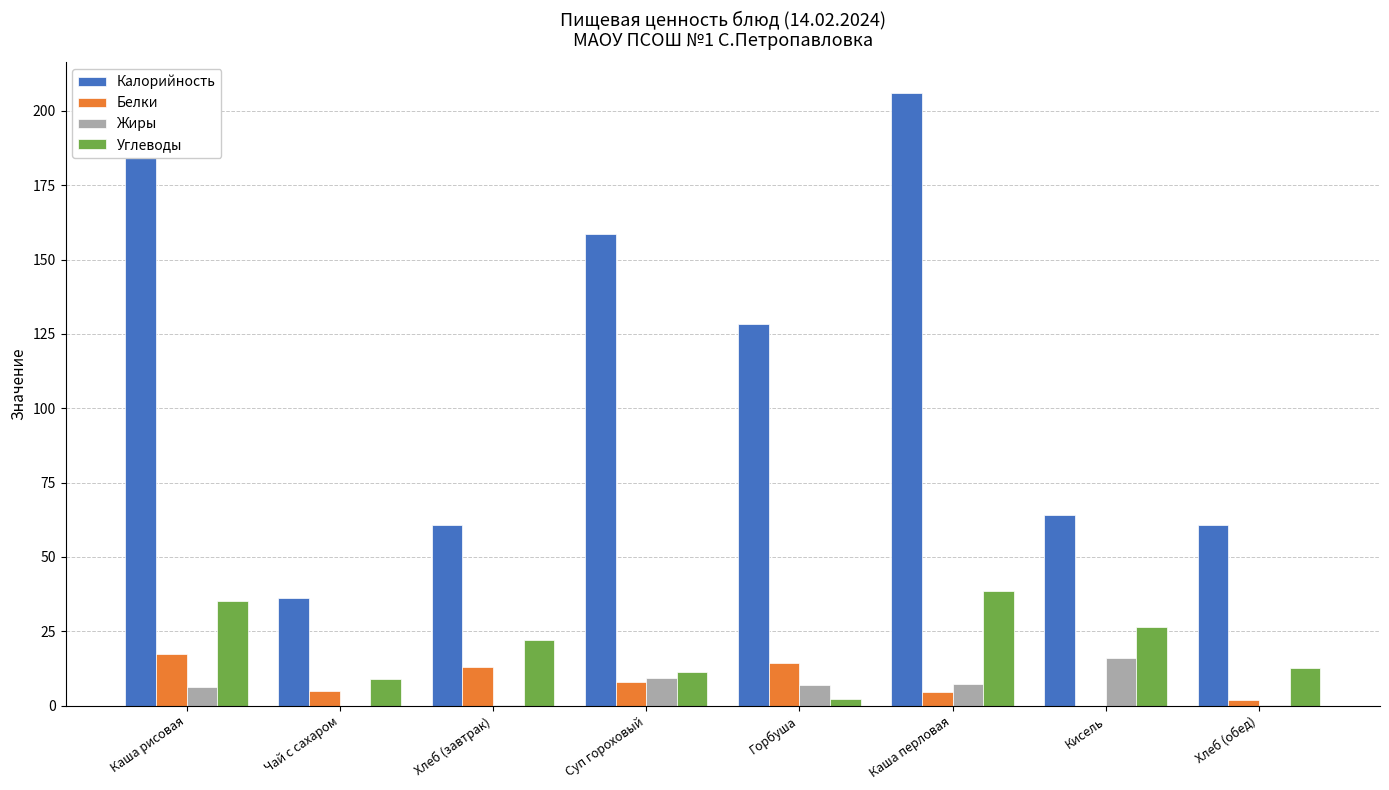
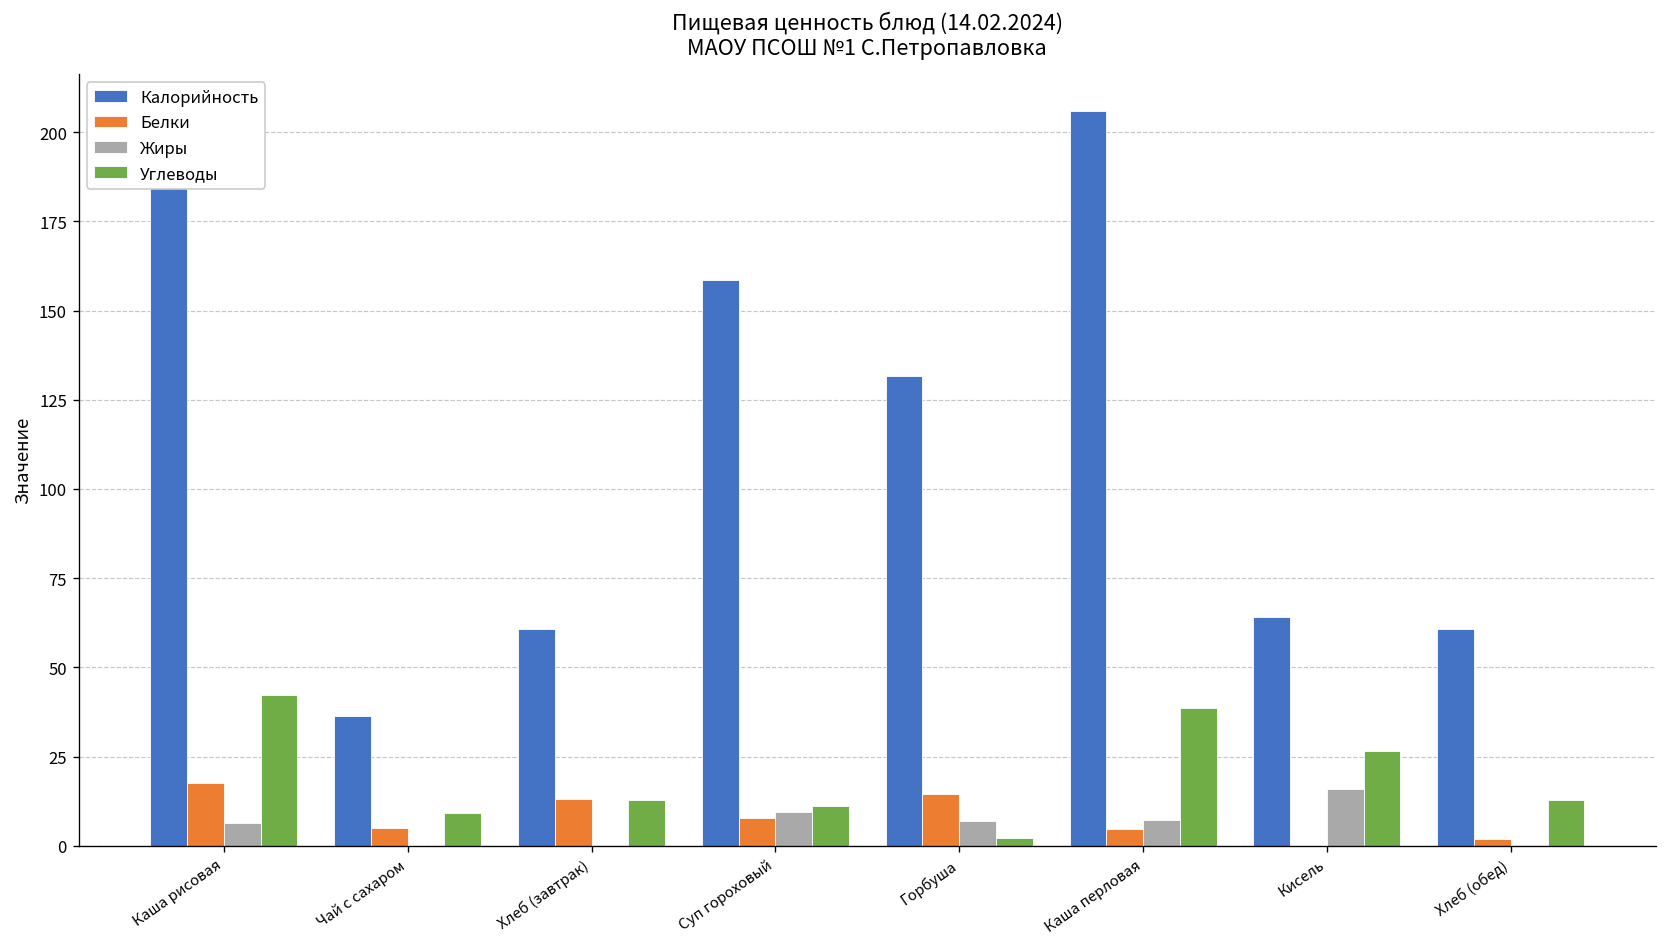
Углеводы, Каша рисовая: 35 -> 42
Углеводы, Хлеб (завтрак): 22 -> 13
Калорийность, Горбуша: 128 -> 132
